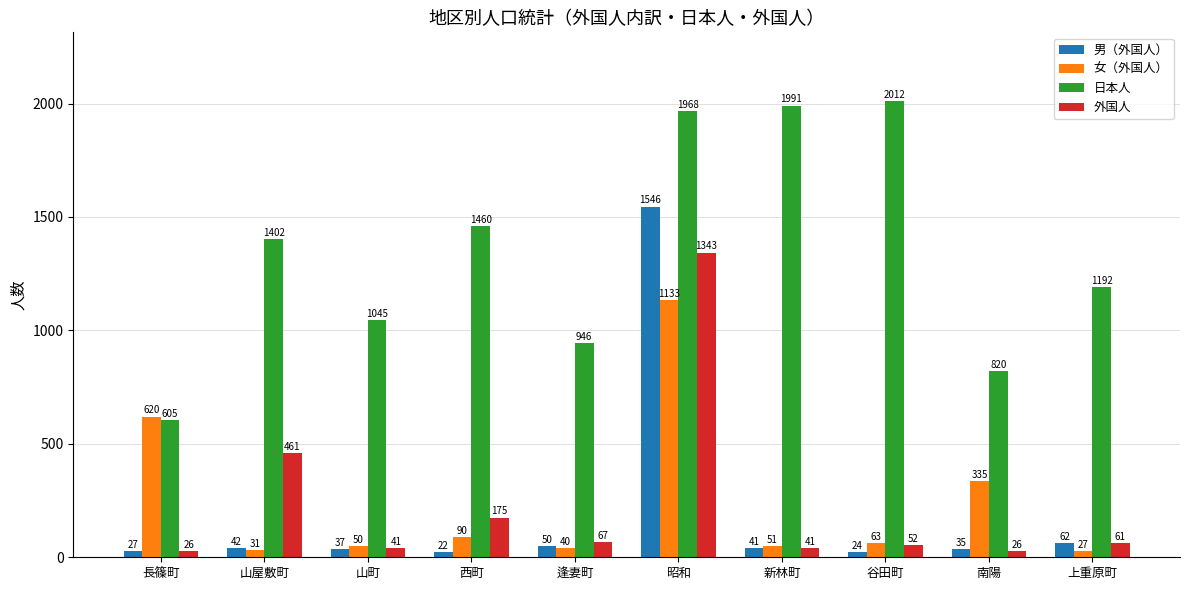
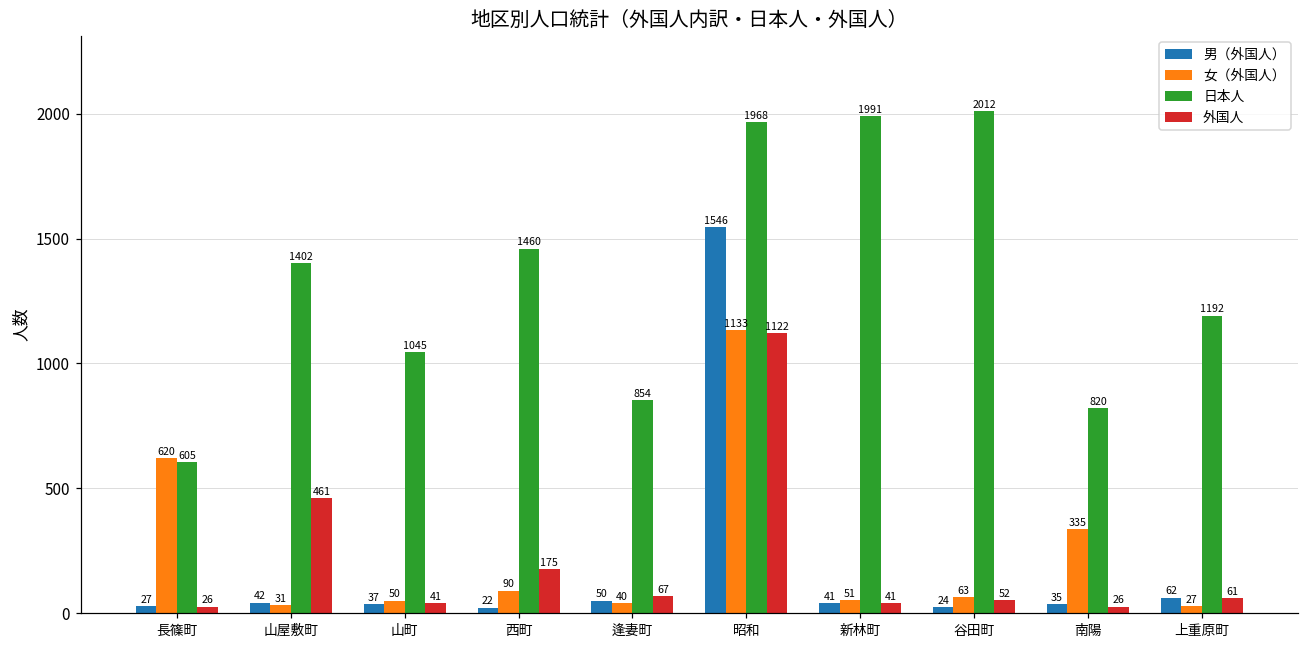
日本人, 逢妻町: 946 -> 854
外国人, 昭和: 1343 -> 1122
